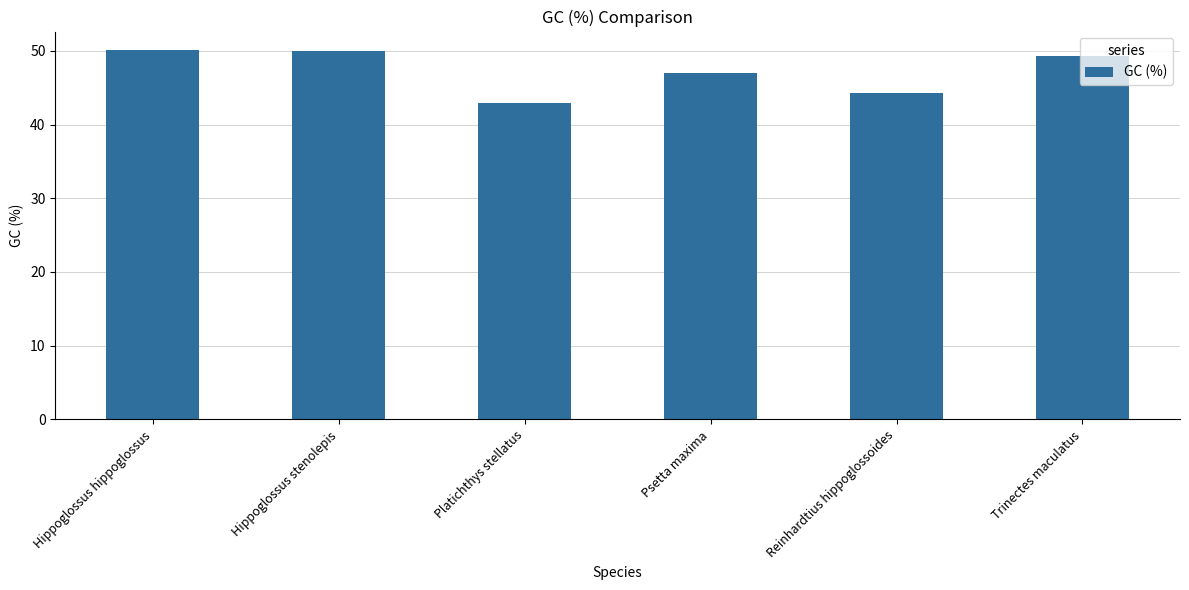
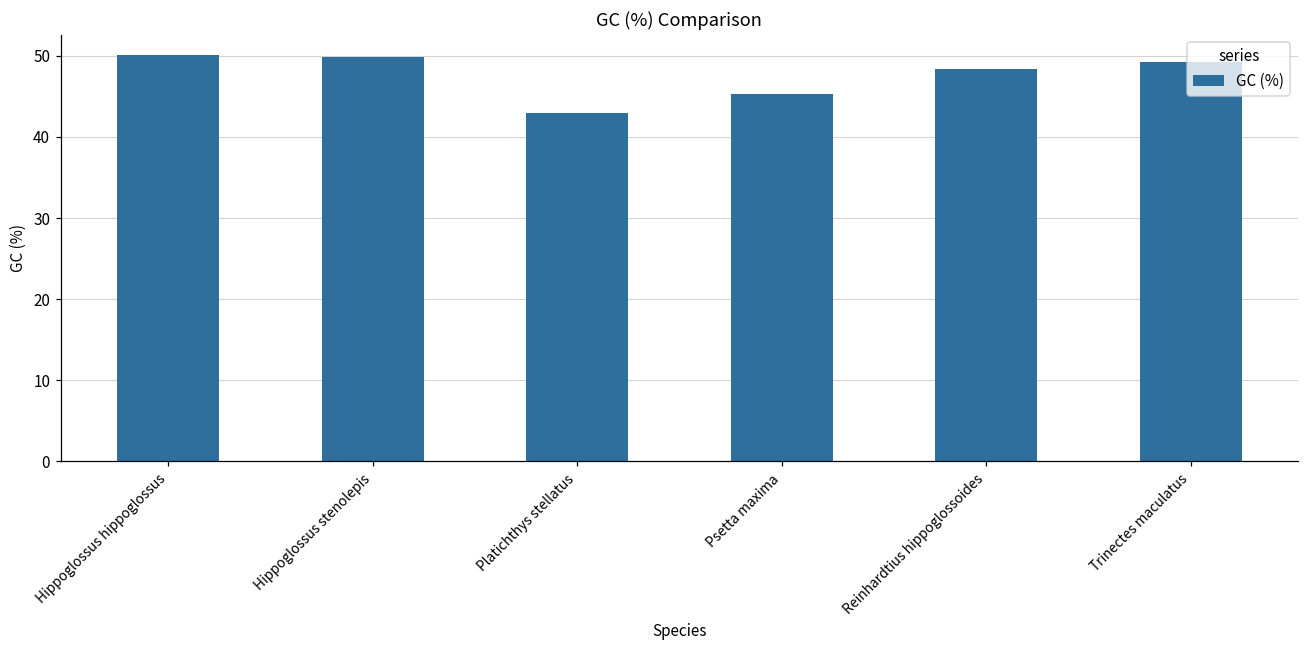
Psetta maxima: 47 -> 45
Reinhardtius hippoglossoides: 44 -> 48
